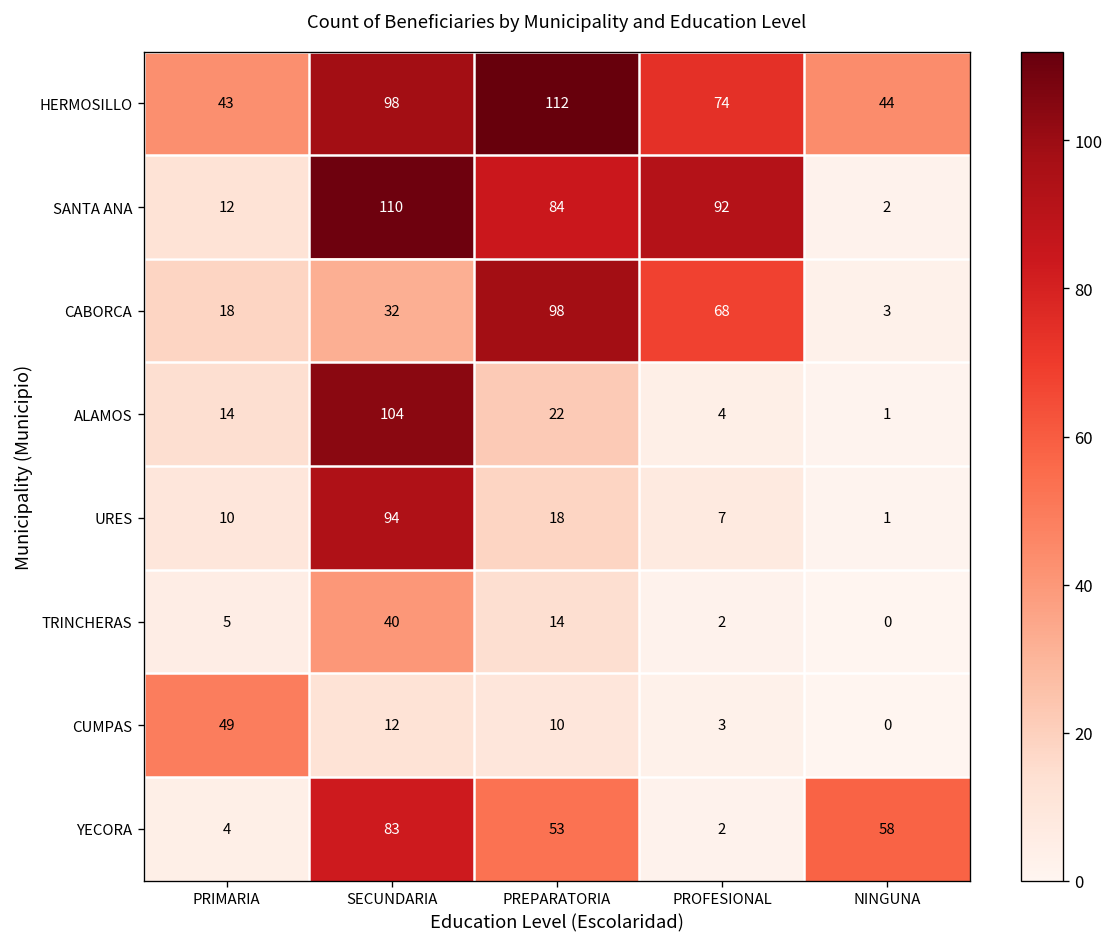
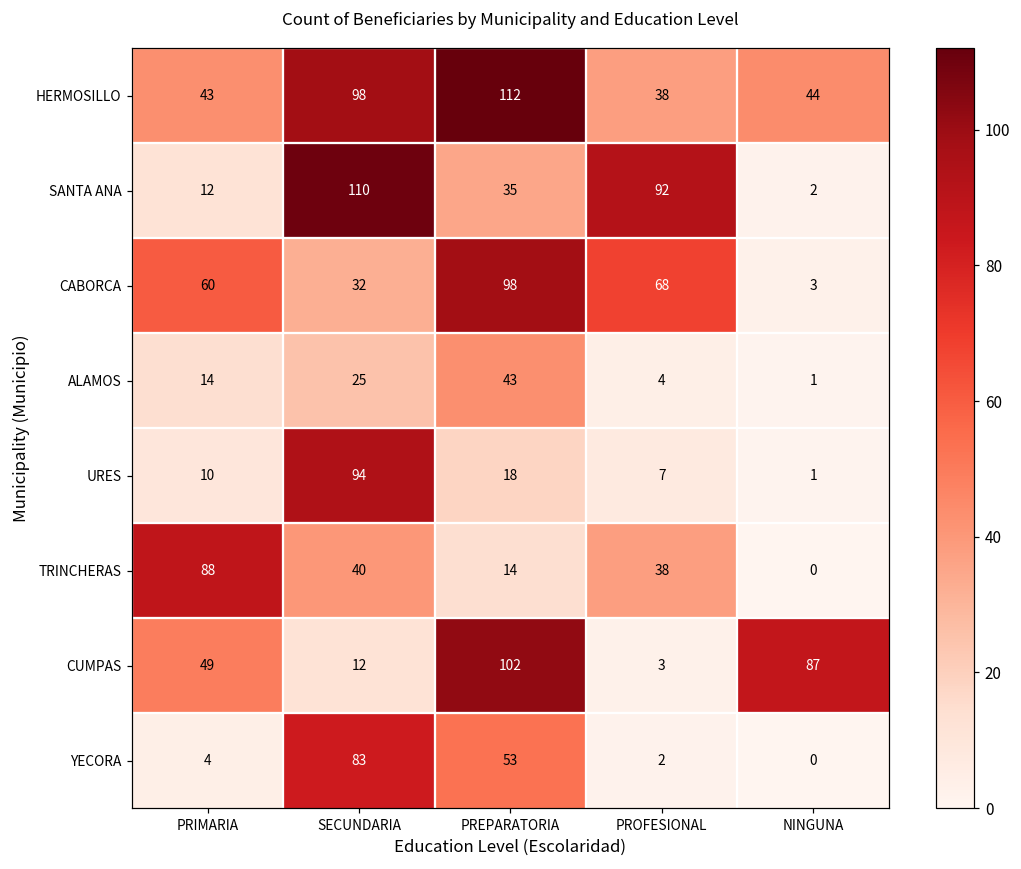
HERMOSILLO, PROFESIONAL: 74 -> 38
SANTA ANA, PREPARATORIA: 84 -> 35
CABORCA, PRIMARIA: 18 -> 60
ALAMOS, SECUNDARIA: 104 -> 25
ALAMOS, PREPARATORIA: 22 -> 43
TRINCHERAS, PRIMARIA: 5 -> 88
TRINCHERAS, PROFESIONAL: 2 -> 38
CUMPAS, PREPARATORIA: 10 -> 102
CUMPAS, NINGUNA: 0 -> 87
YECORA, NINGUNA: 58 -> 0
